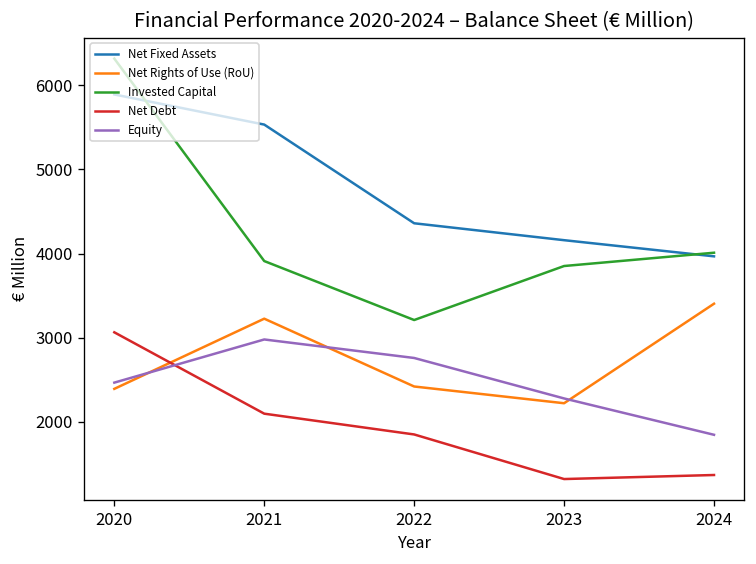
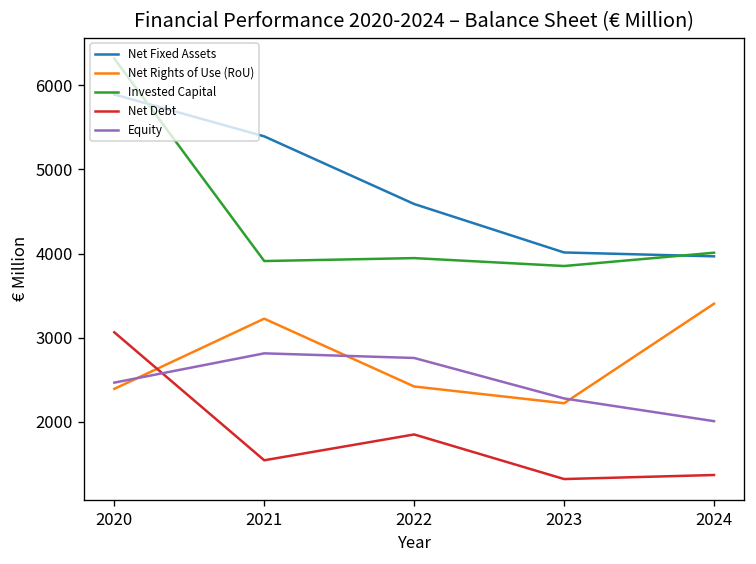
Net Fixed Assets, 2021: 5500 -> 5400
Net Debt, 2021: 2100 -> 1500
Equity, 2021: 3000 -> 2800
Net Fixed Assets, 2022: 4400 -> 4600
Invested Capital, 2022: 3200 -> 3900
Net Fixed Assets, 2023: 4200 -> 4000
Equity, 2024: 1800 -> 2000
